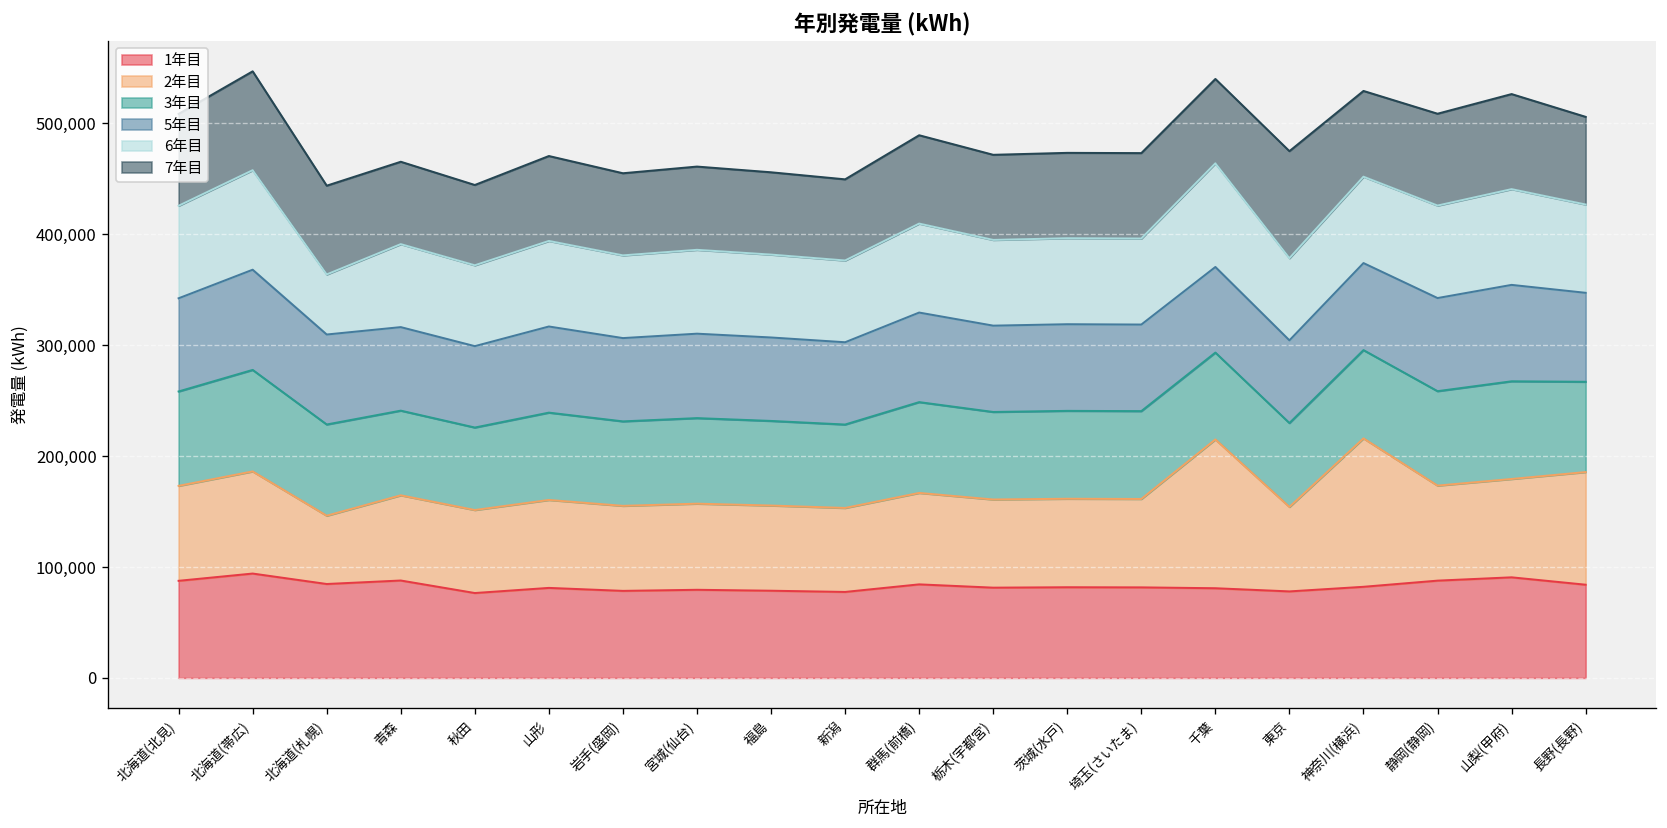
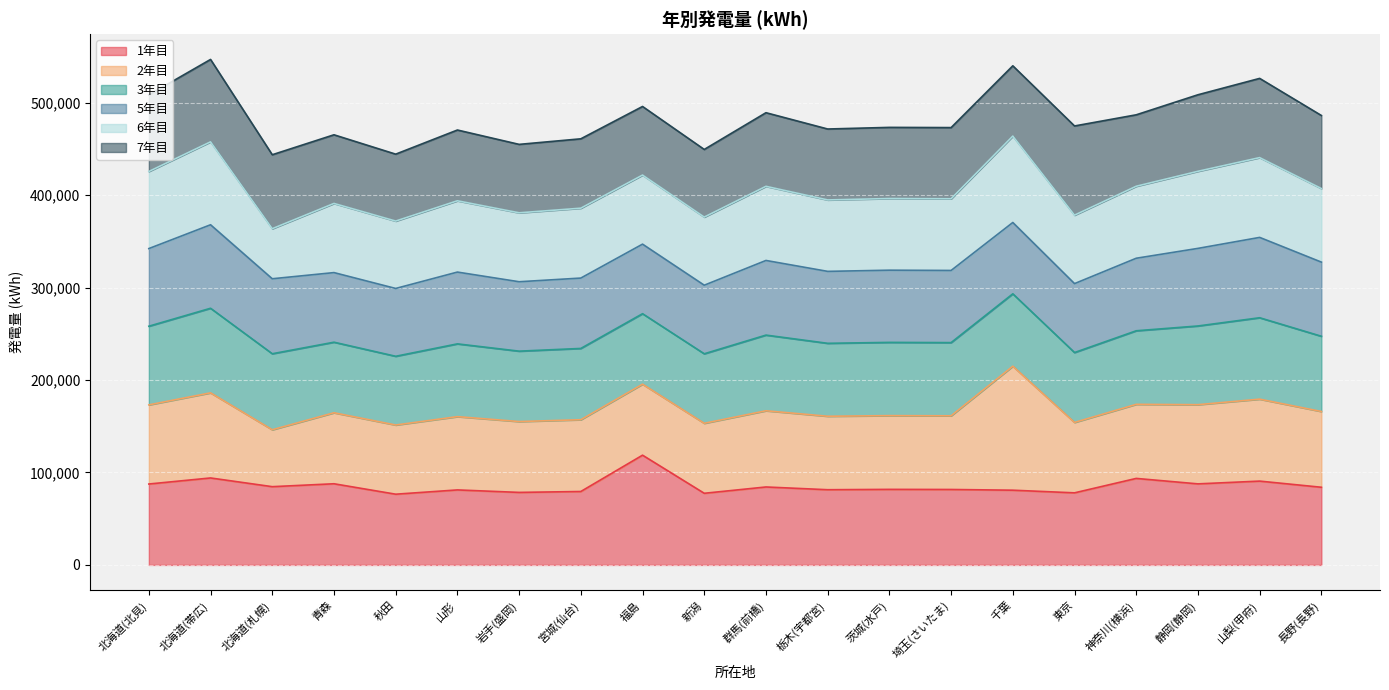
1年目, 福島: 80,000 -> 120,000
1年目, 神奈川(横浜): 80,000 -> 90,000
2年目, 神奈川(横浜): 130,000 -> 80,000
2年目, 長野(長野): 100,000 -> 80,000
